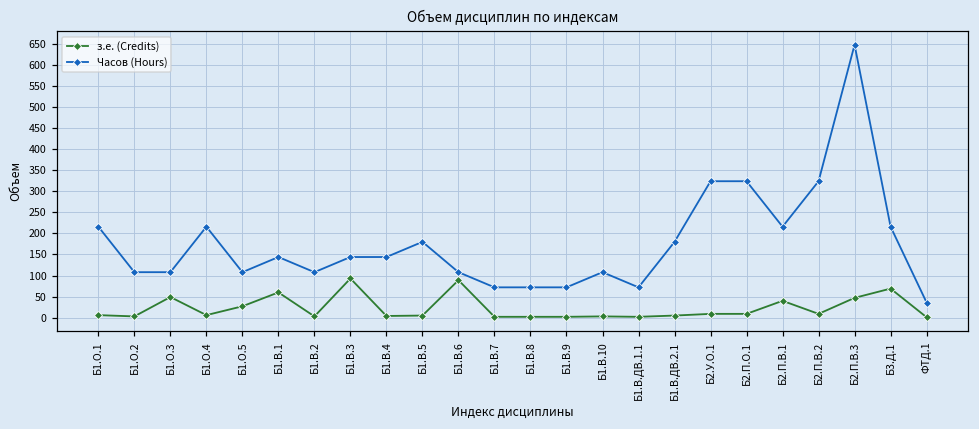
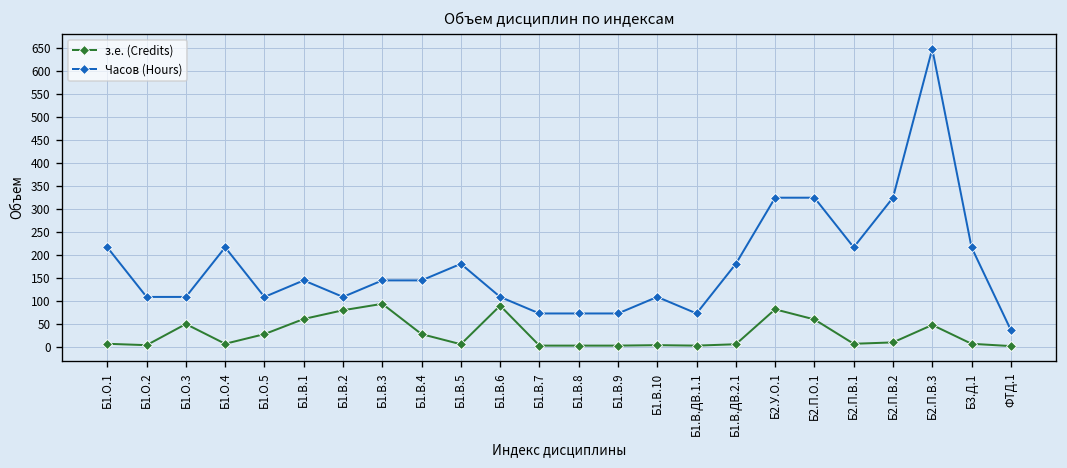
з.е. (Credits), Б1.В.2: 0 -> 80
з.е. (Credits), Б1.В.4: 0 -> 30
з.е. (Credits), Б2.У.О.1: 10 -> 80
з.е. (Credits), Б2.П.О.1: 10 -> 60
з.е. (Credits), Б2.П.В.1: 40 -> 10
з.е. (Credits), Б3.Д.1: 70 -> 10
